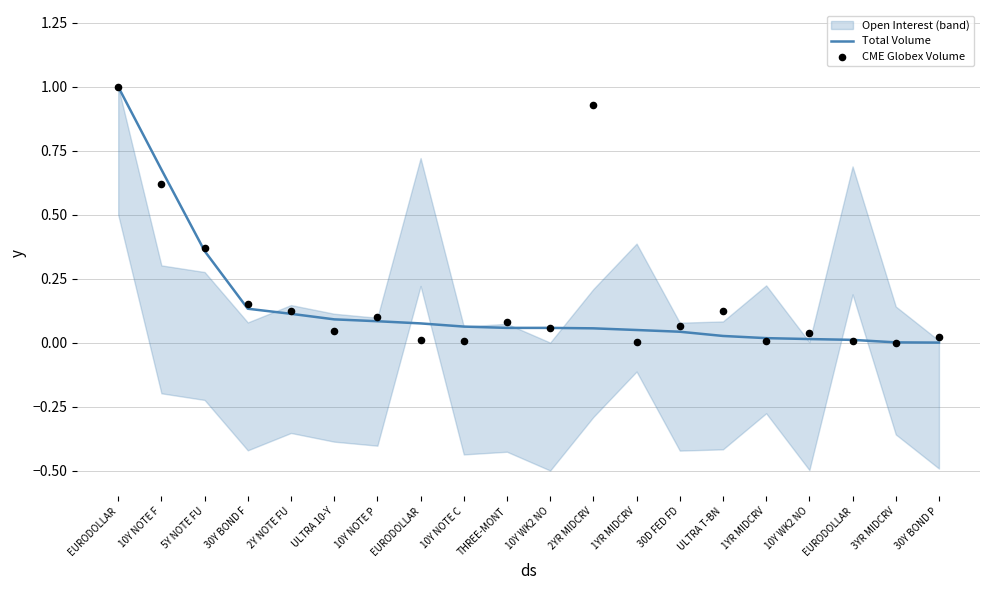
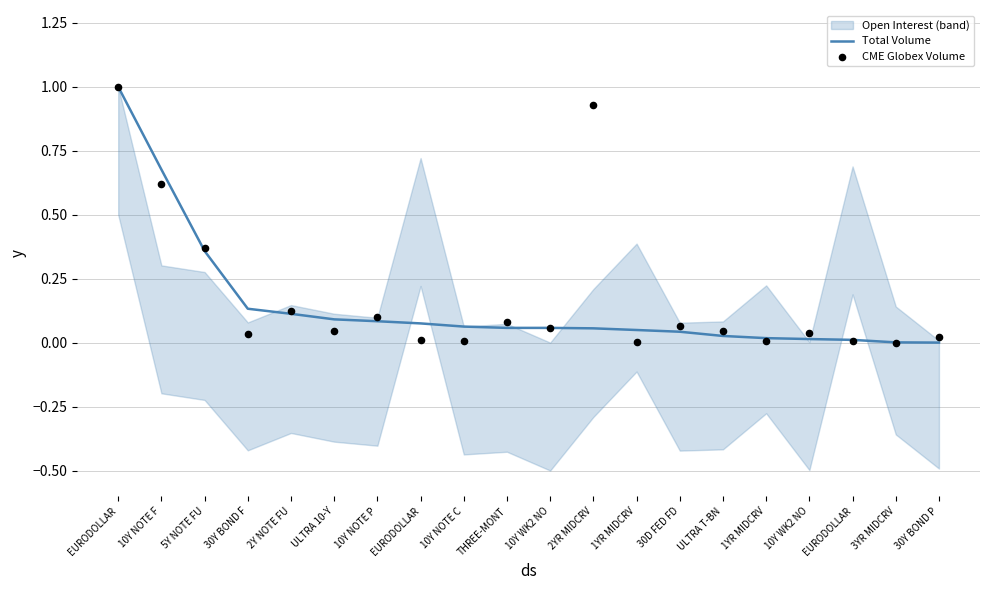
CME Globex Volume, 30Y BOND F: 0.15 -> 0.03
CME Globex Volume, ULTRA T-BN: 0.12 -> 0.05
